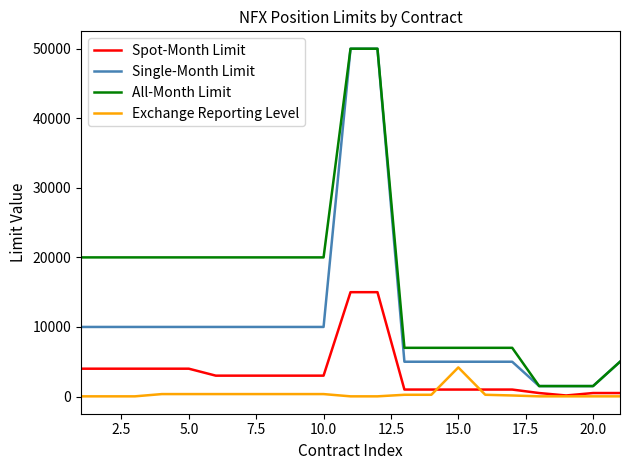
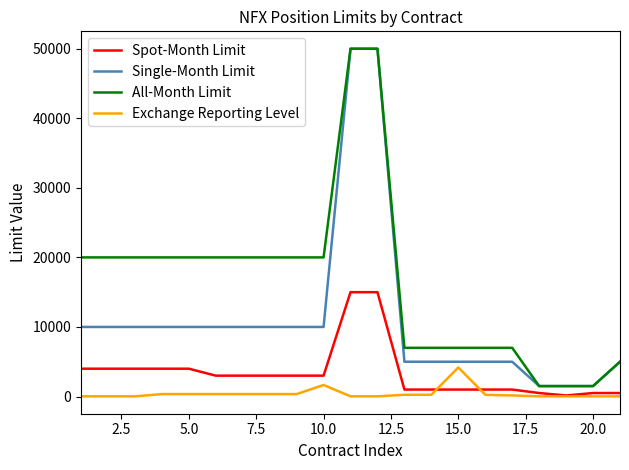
Exchange Reporting Level, 10.0: 0 -> 2000
